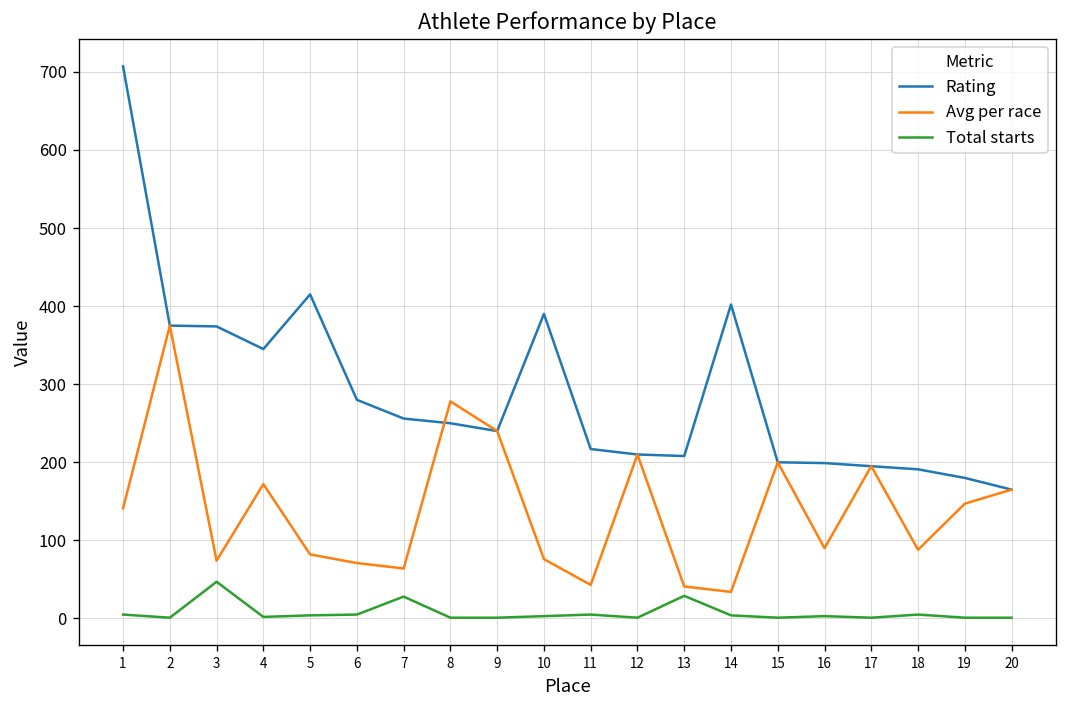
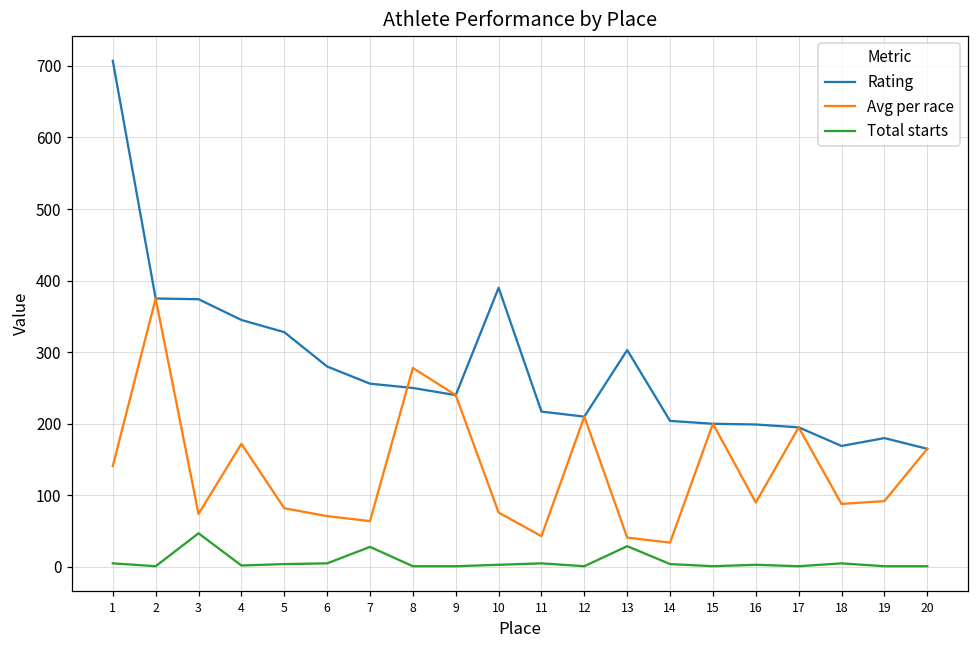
Rating, 5: 420 -> 330
Rating, 13: 210 -> 300
Rating, 14: 400 -> 200
Rating, 18: 190 -> 170
Avg per race, 19: 150 -> 90
